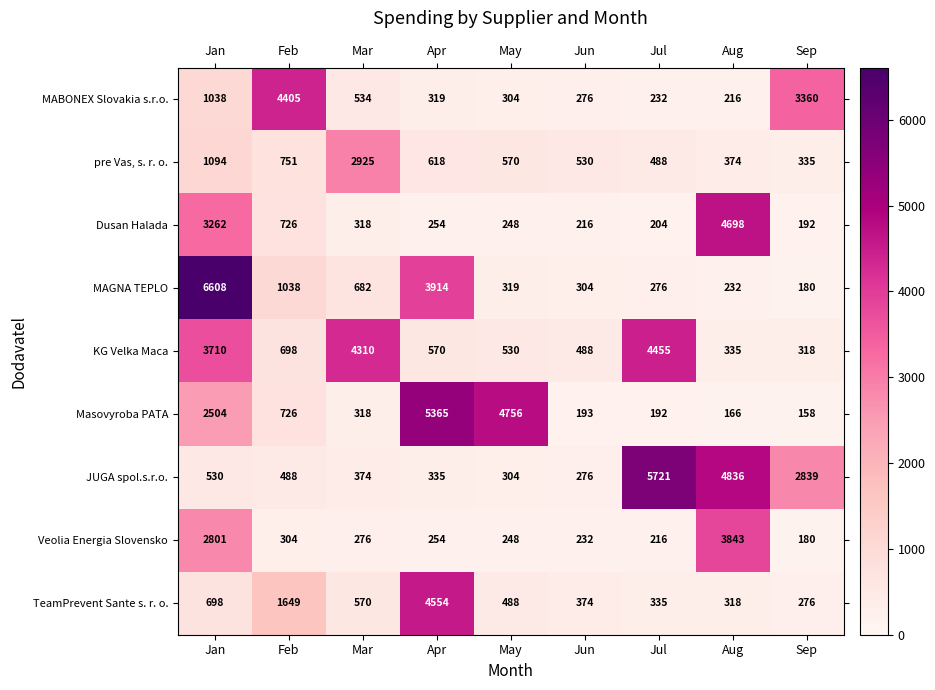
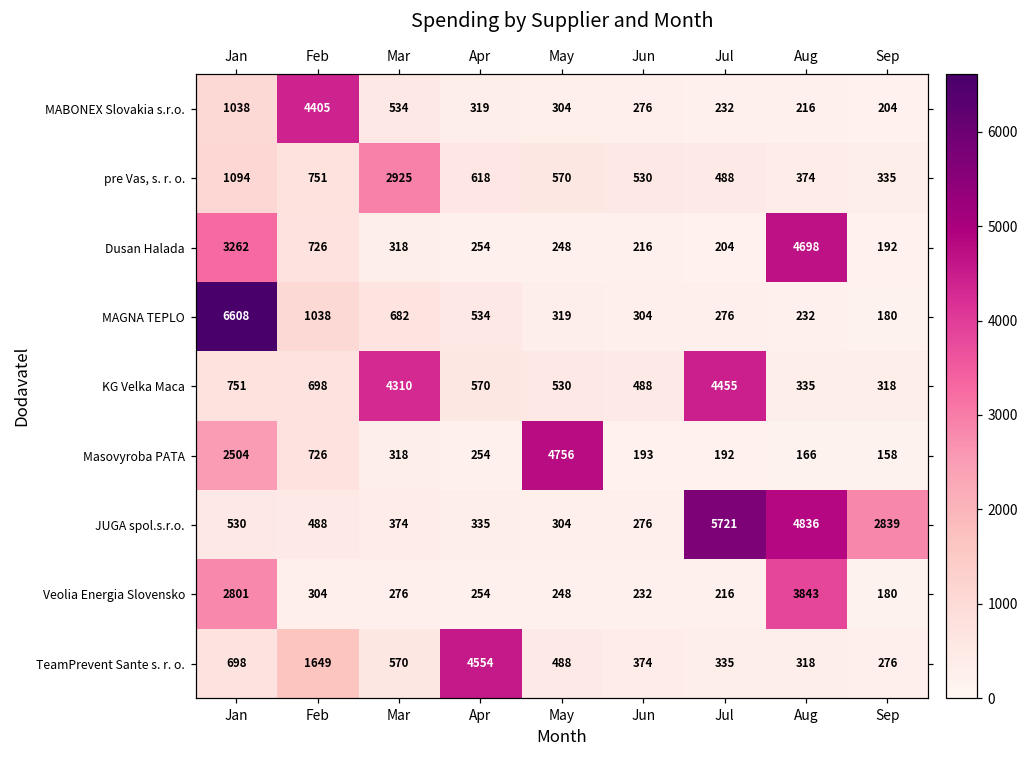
MABONEX Slovakia s.r.o., Sep: 3360 -> 204
MAGNA TEPLO, Apr: 3914 -> 534
KG Velka Maca, Jan: 3710 -> 751
Masovyroba PATA, Apr: 5365 -> 254
